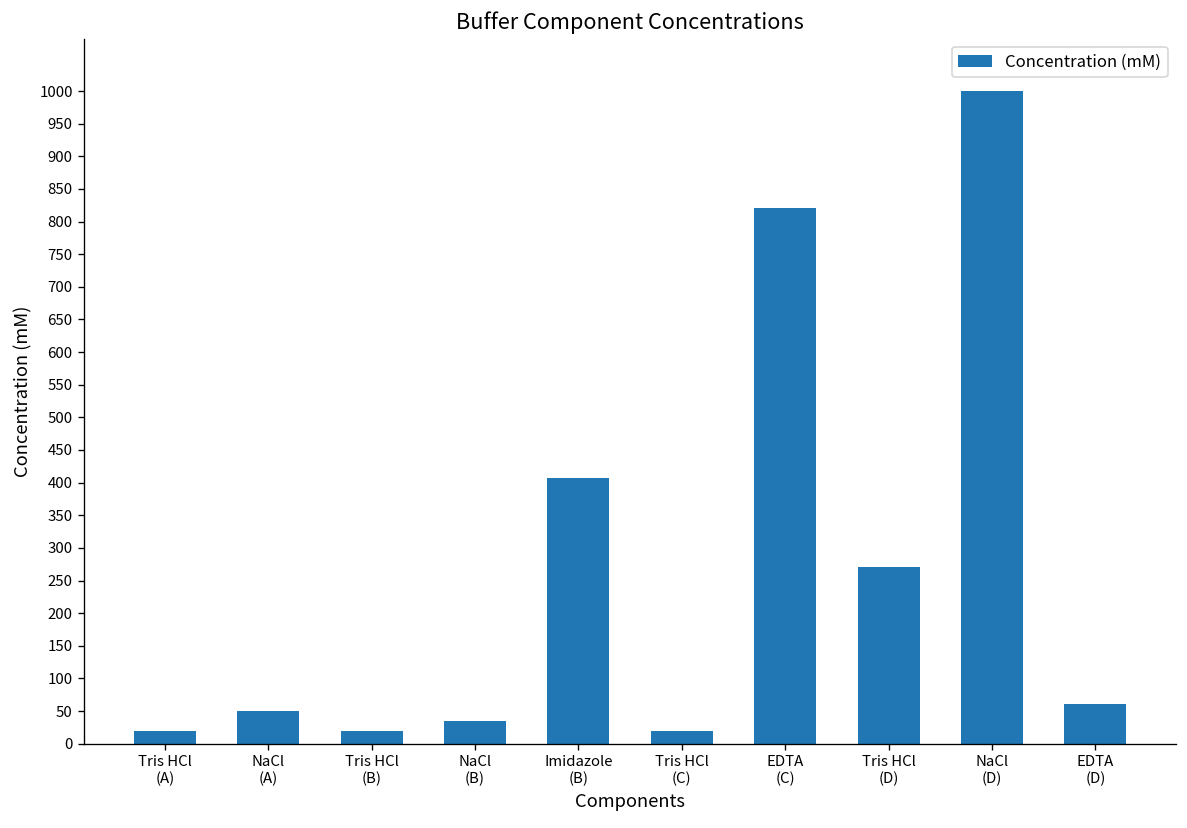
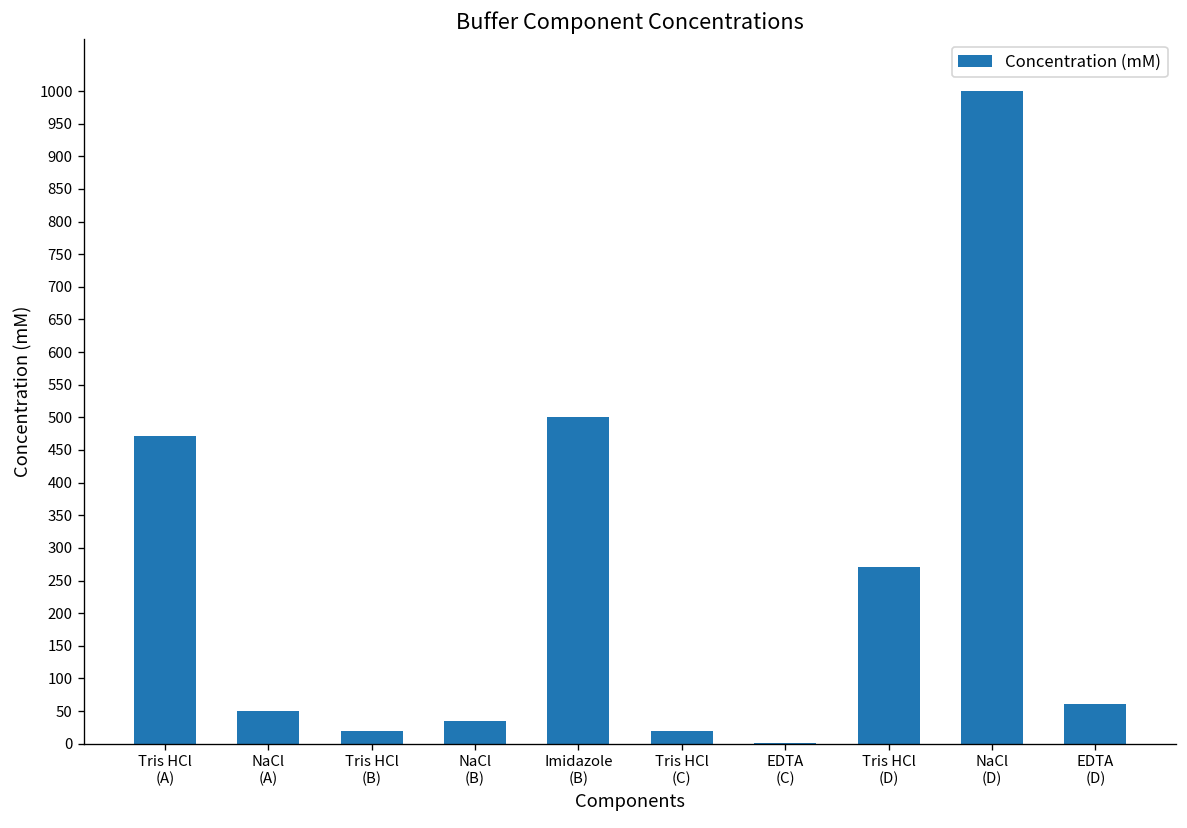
Tris HCl (A): 20 -> 470
Imidazole (B): 410 -> 500
EDTA (C): 820 -> 0
